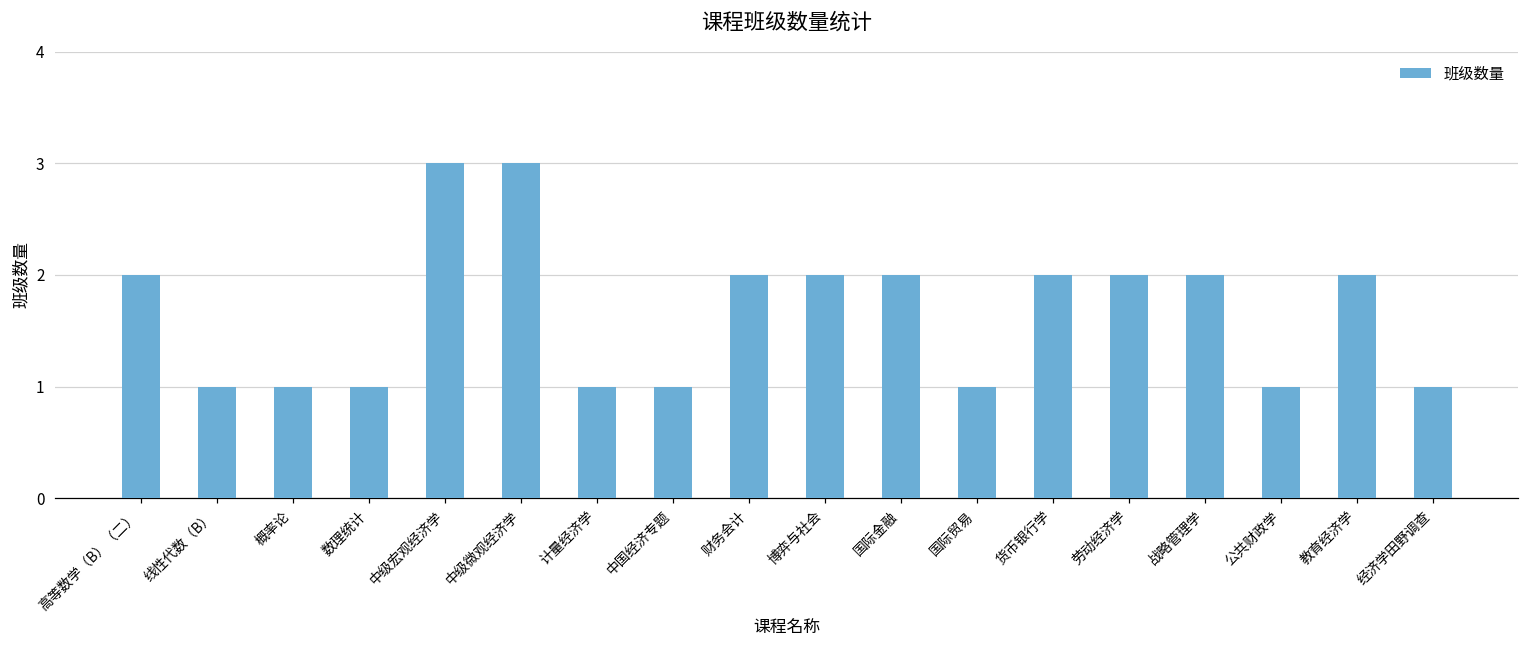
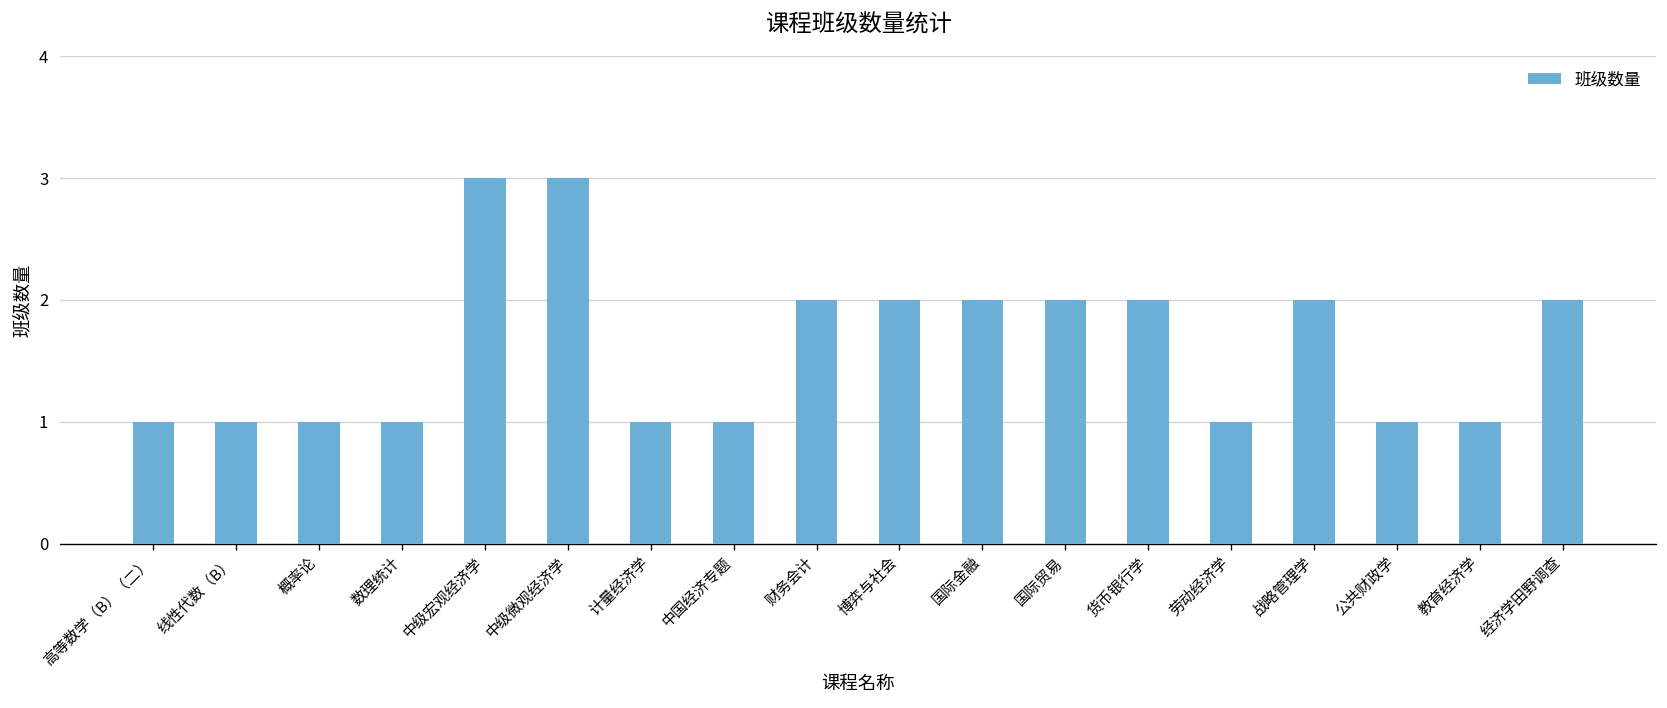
高等数学（B）（二）: 2 -> 1
国际贸易: 1 -> 2
劳动经济学: 2 -> 1
教育经济学: 2 -> 1
经济学田野调查: 1 -> 2
